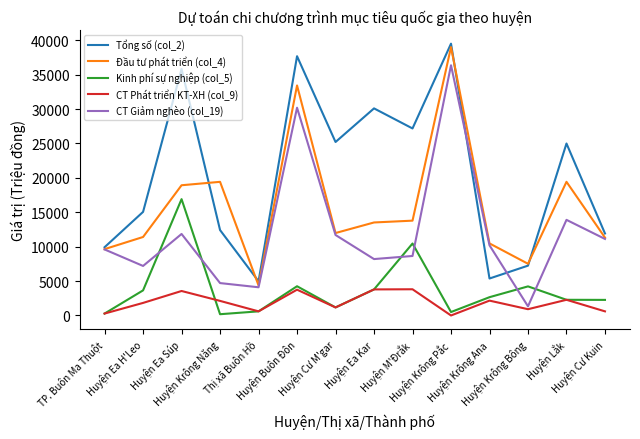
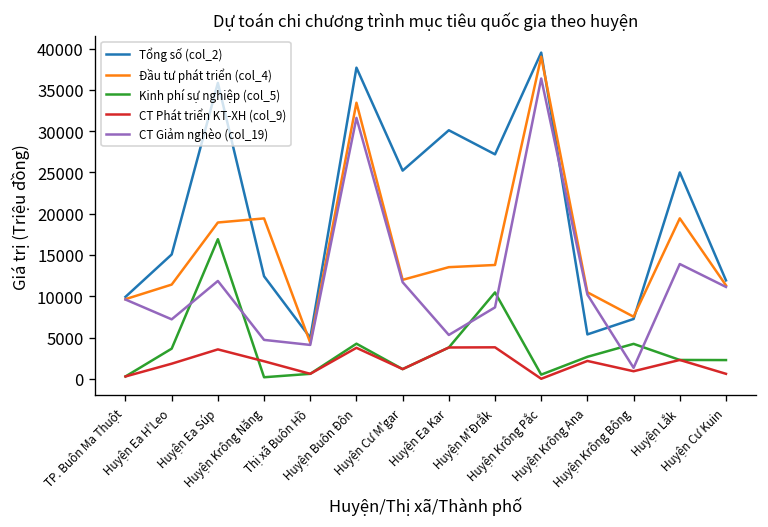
CT Giảm nghèo (col_19), Huyện Buôn Đôn: 30000 -> 32000
CT Giảm nghèo (col_19), Huyện Ea Kar: 8000 -> 5000
